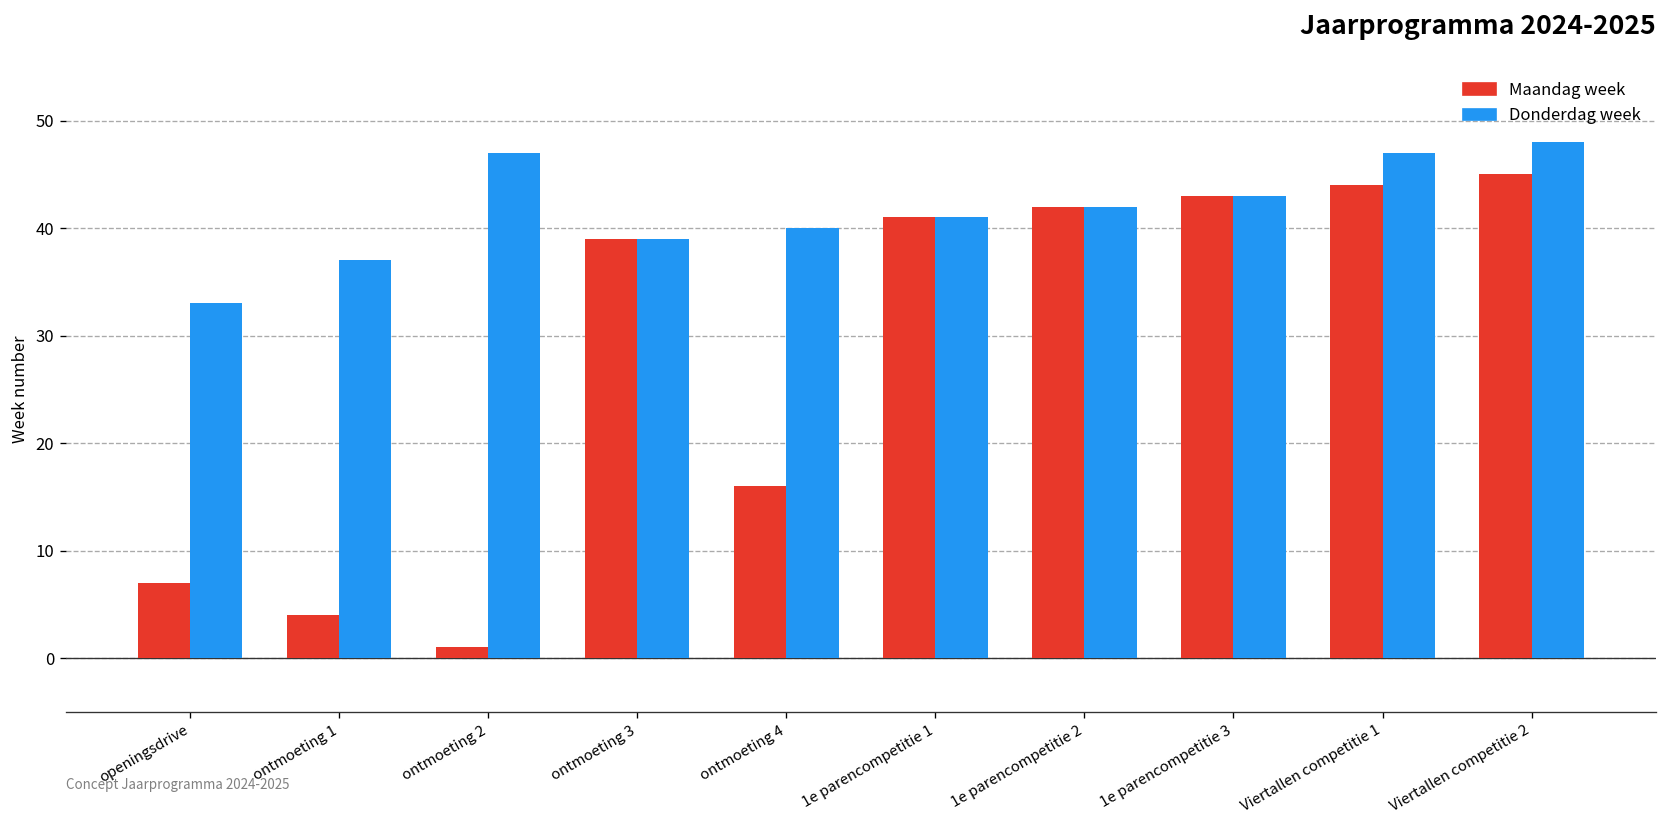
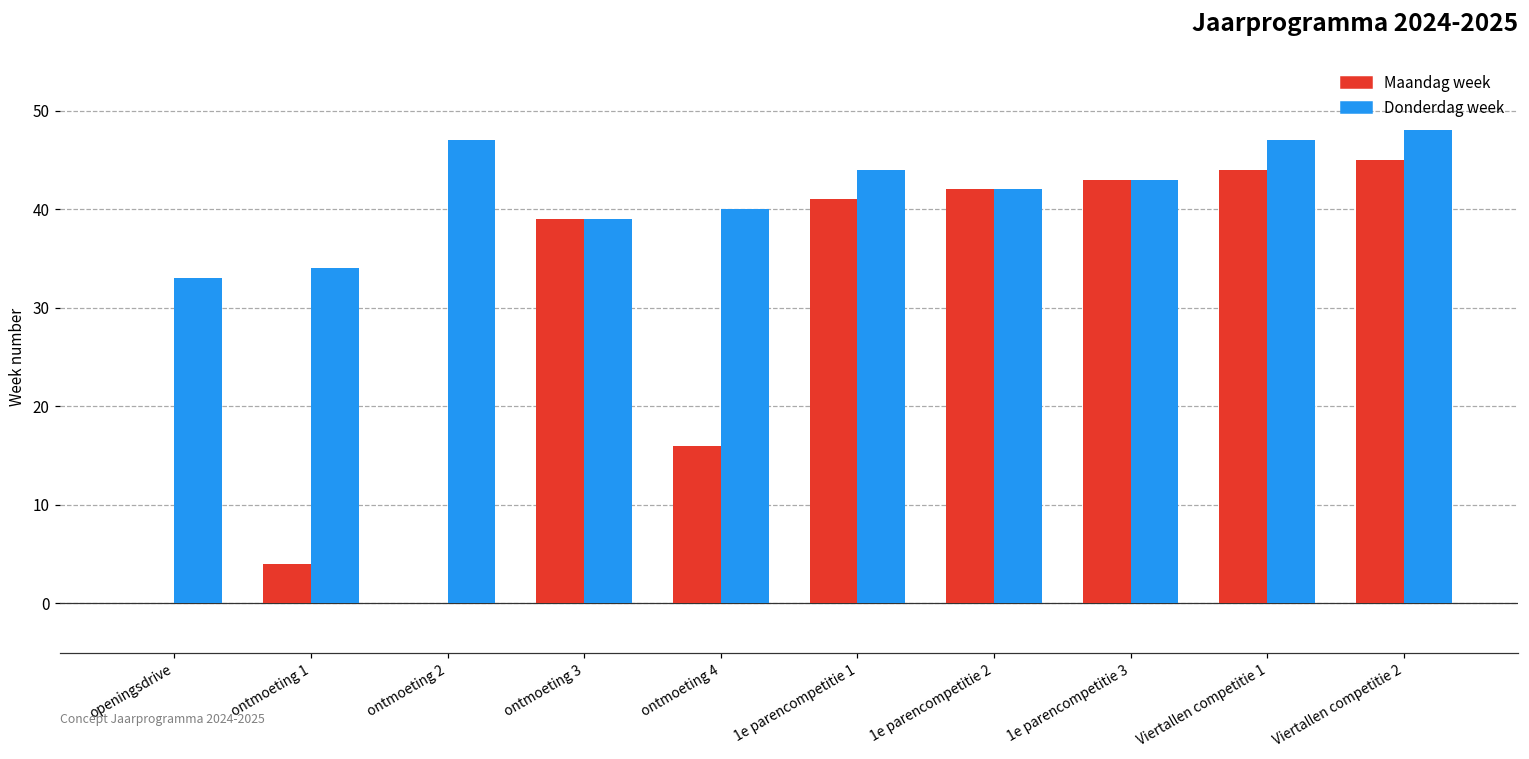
Maandag week, openingsdrive: 7 -> 0
Donderdag week, ontmoeting 1: 37 -> 34
Maandag week, ontmoeting 2: 1 -> 0
Donderdag week, 1e parencompetitie 1: 41 -> 44
